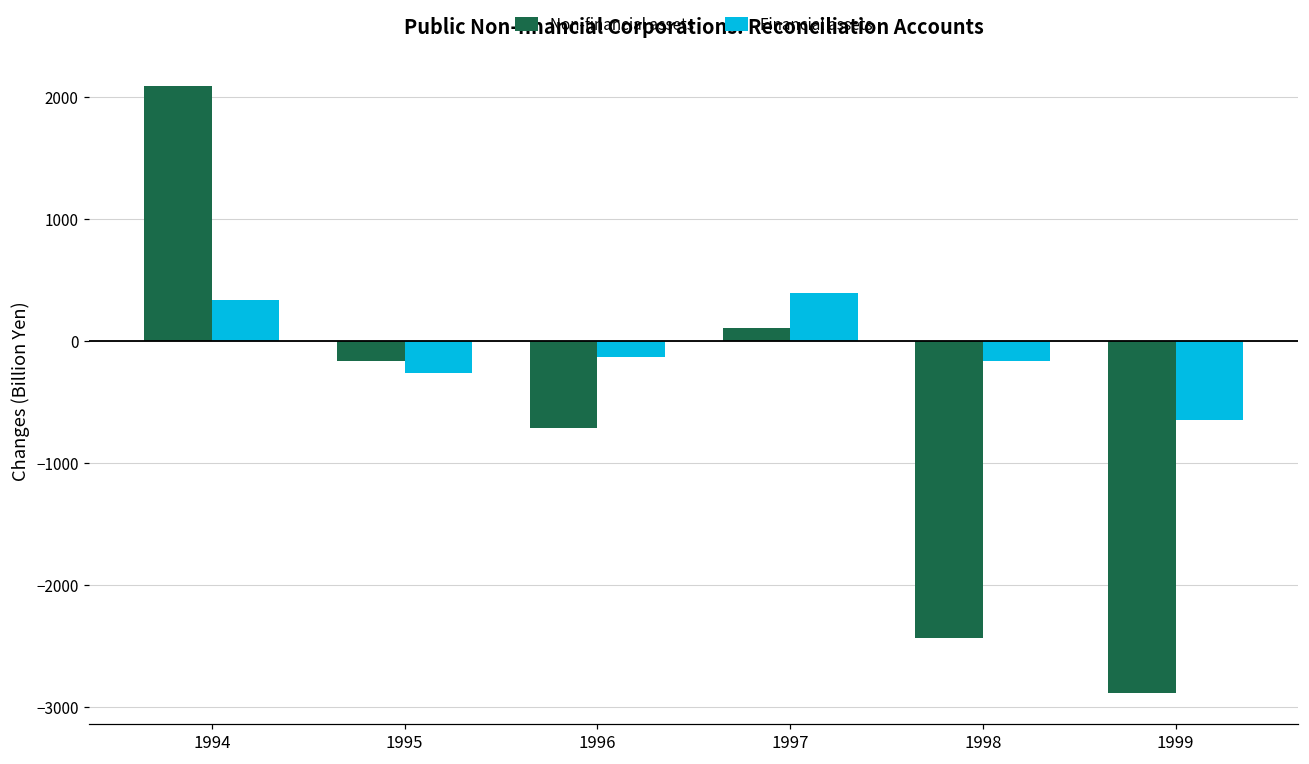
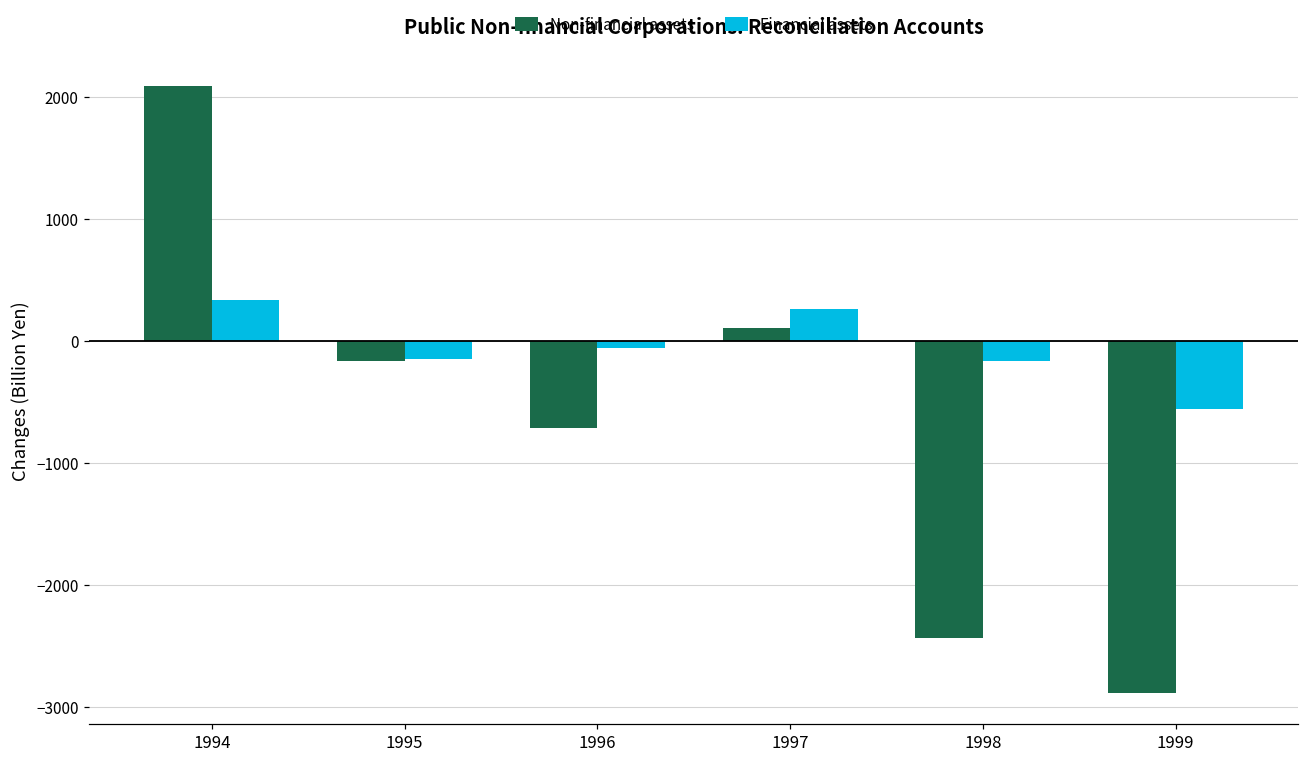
Financial assets, 1995: -260 -> -150
Financial assets, 1996: -130 -> -60
Financial assets, 1997: 390 -> 260
Financial assets, 1999: -650 -> -560
